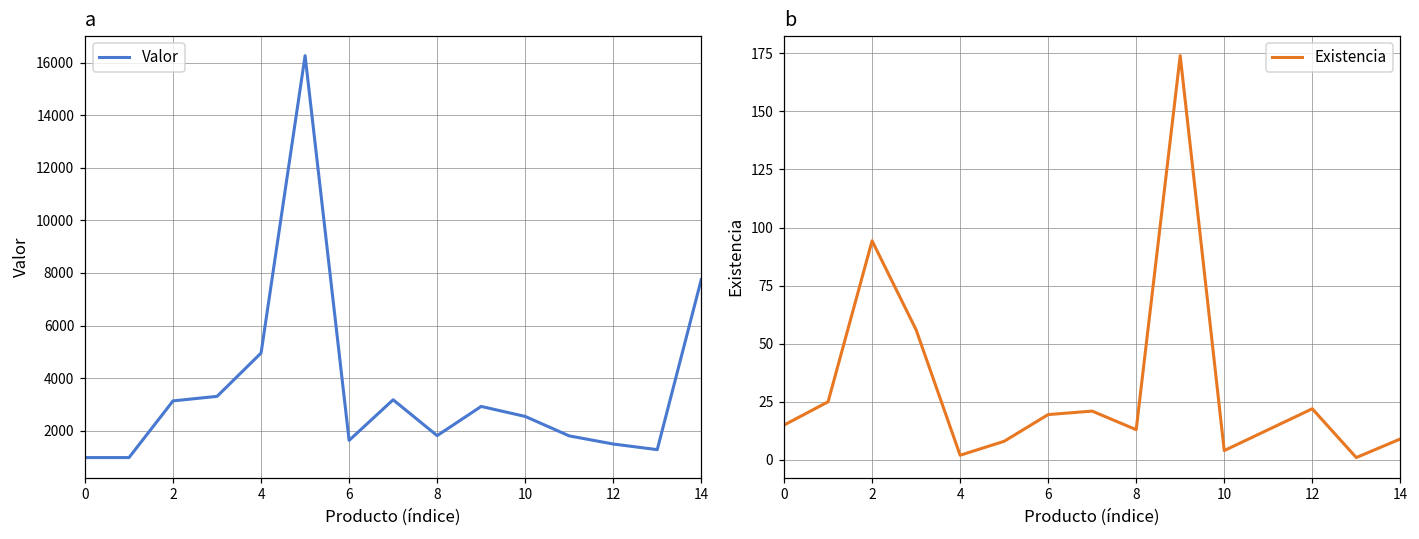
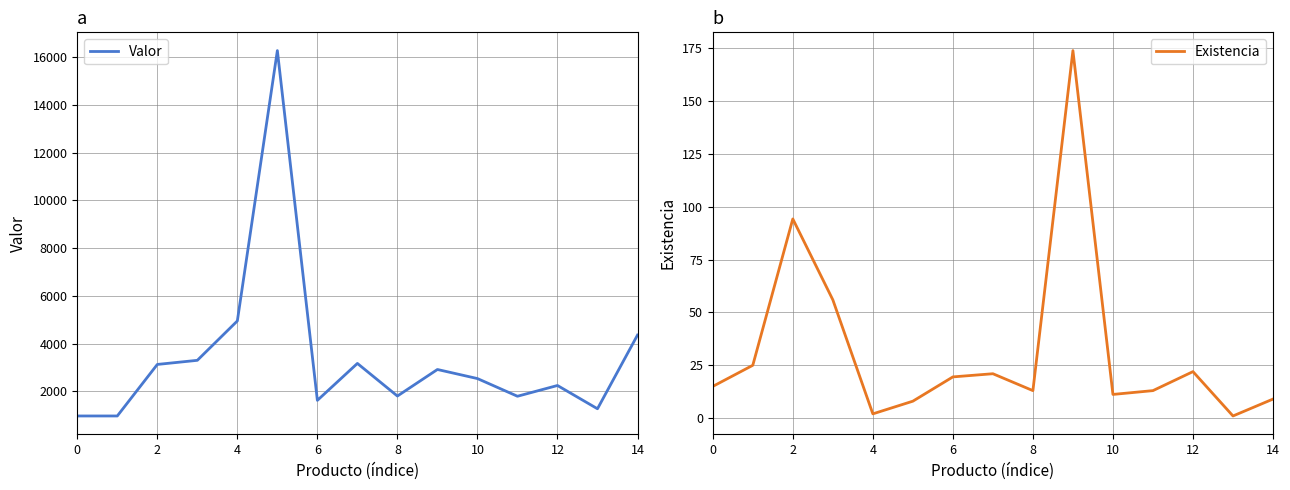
a, 12: 1500 -> 2300
a, 14: 7700 -> 4400
b, 10: 4 -> 11
